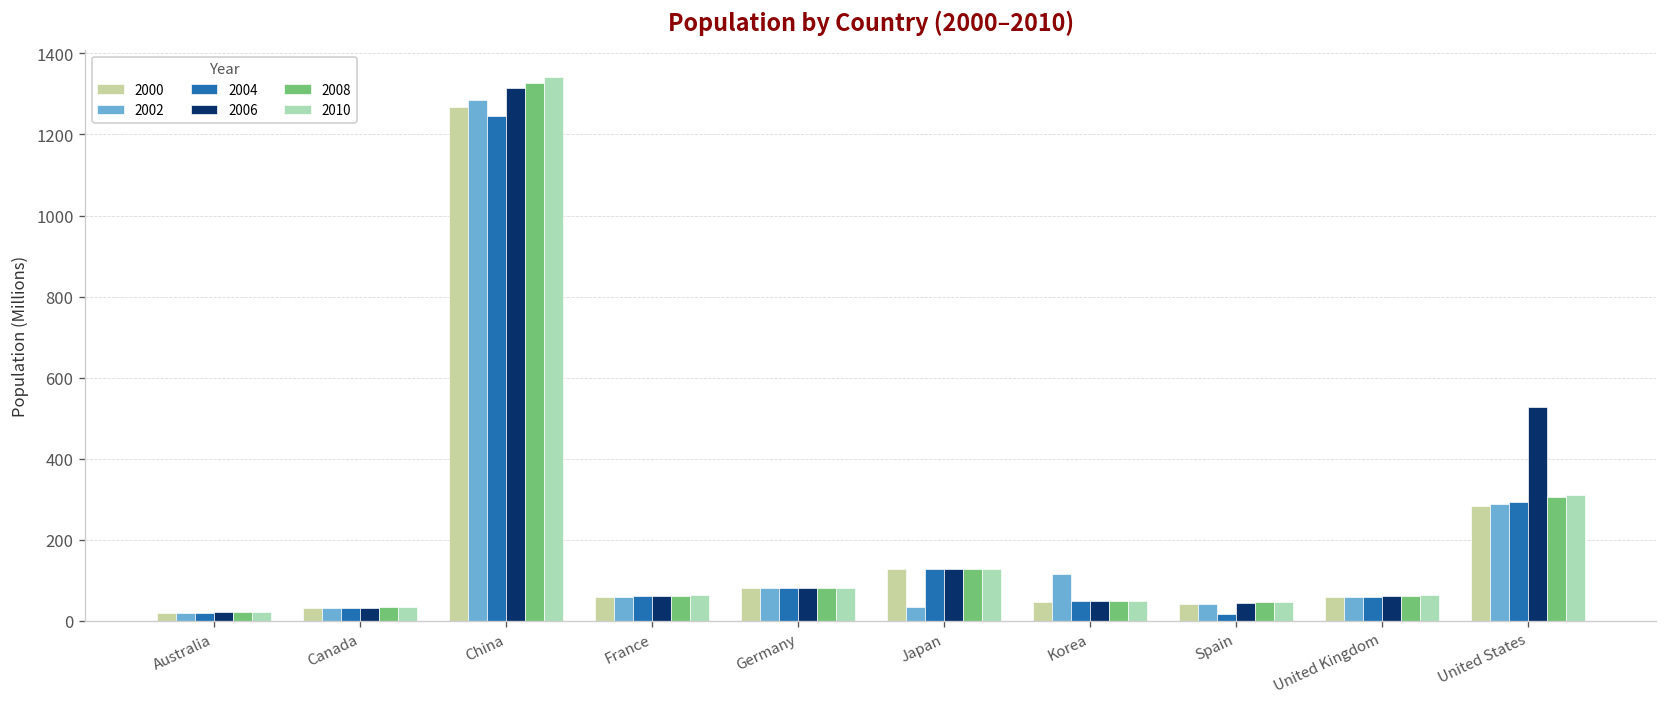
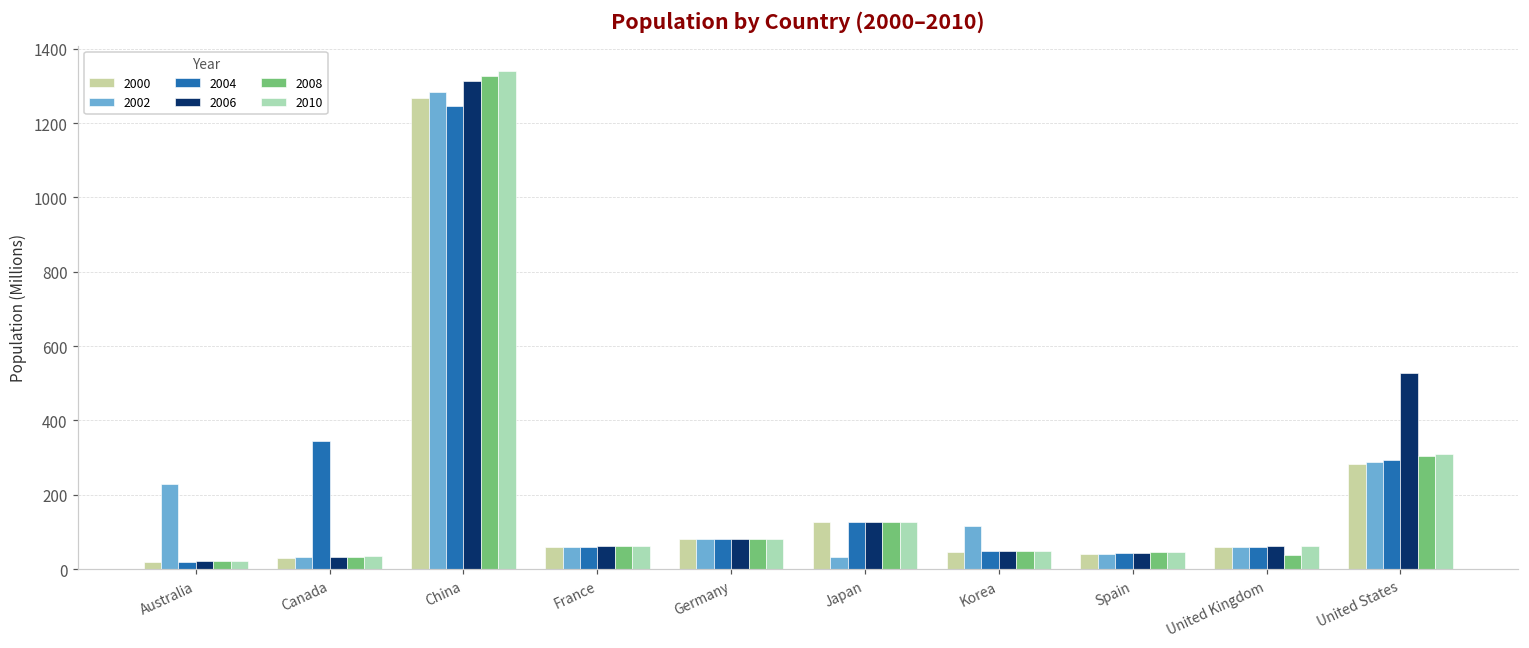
2002, Australia: 20 -> 230
2004, Canada: 30 -> 350
2004, Spain: 20 -> 40
2008, United Kingdom: 60 -> 40
